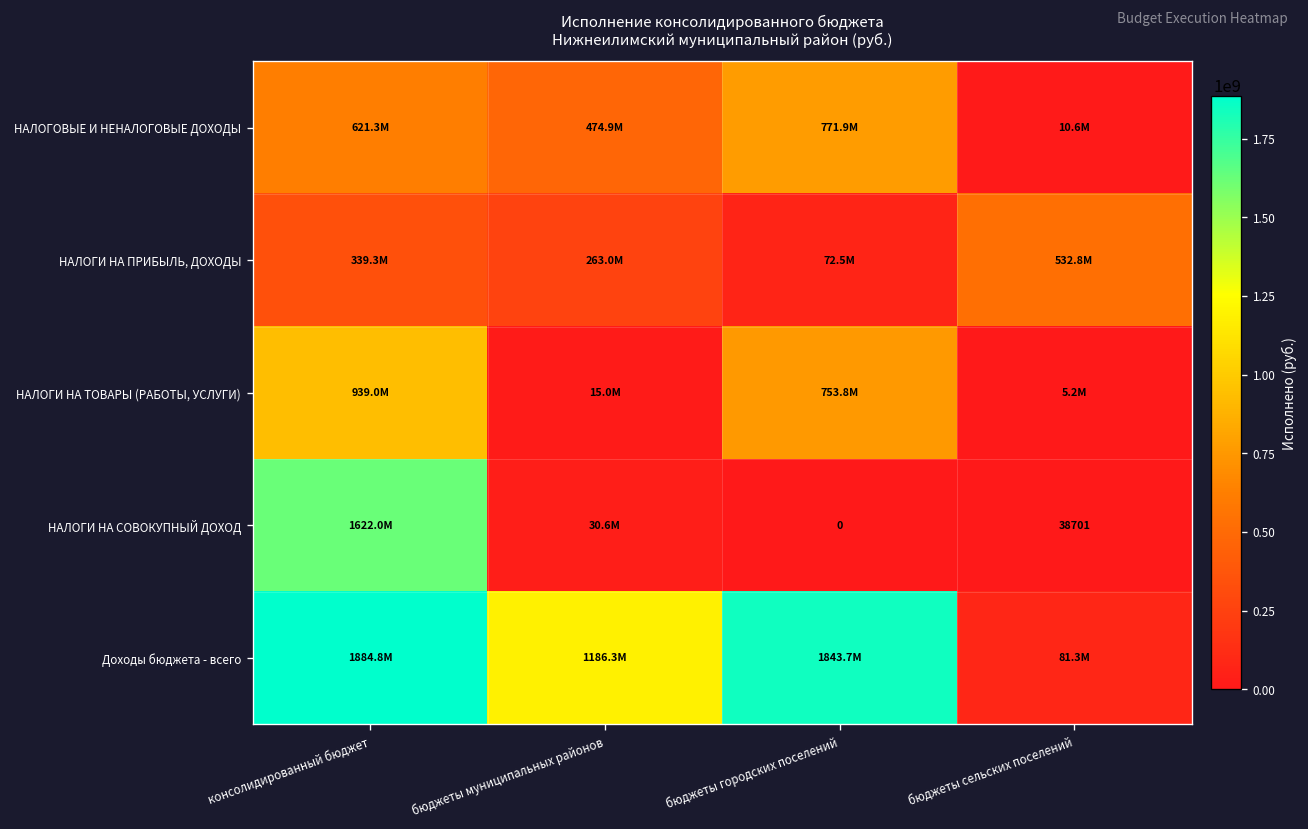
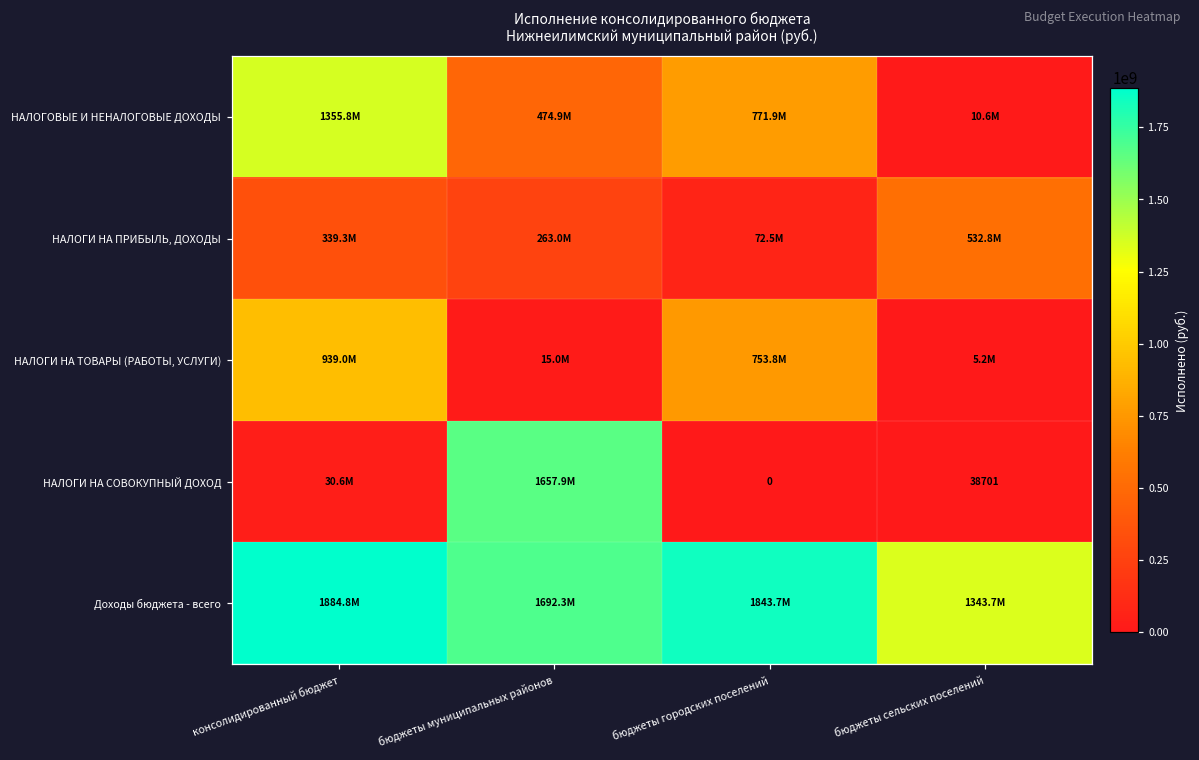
НАЛОГОВЫЕ И НЕНАЛОГОВЫЕ ДОХОДЫ, консолидированный бюджет: 621.3M -> 1355.8M
НАЛОГИ НА СОВОКУПНЫЙ ДОХОД, консолидированный бюджет: 1622.0M -> 30.6M
НАЛОГИ НА СОВОКУПНЫЙ ДОХОД, бюджеты муниципальных районов: 30.6M -> 1657.9M
Доходы бюджета - всего, бюджеты муниципальных районов: 1186.3M -> 1692.3M
Доходы бюджета - всего, бюджеты сельских поселений: 81.3M -> 1343.7M
